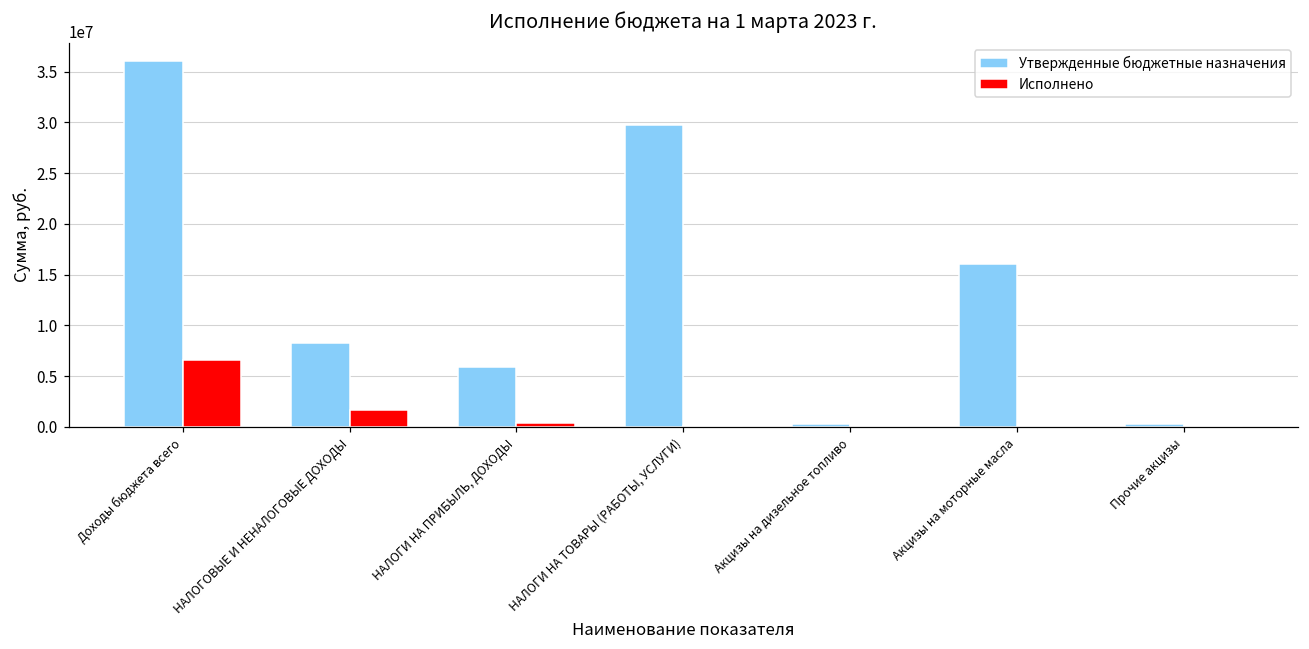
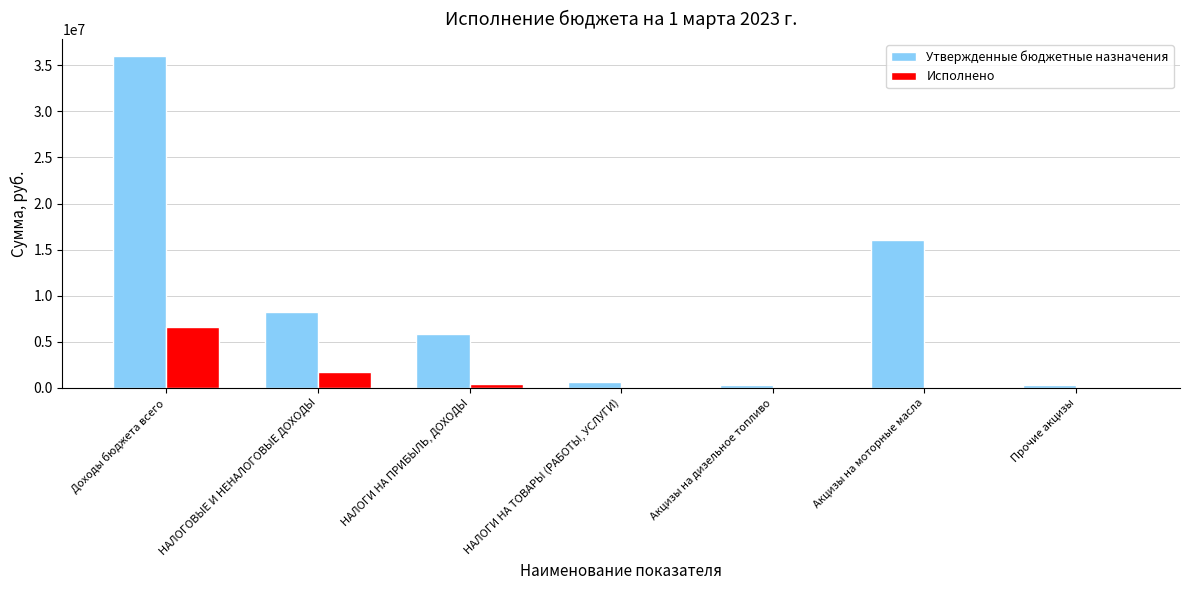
Утвержденные бюджетные назначения, НАЛОГИ НА ТОВАРЫ (РАБОТЫ, УСЛУГИ): 30000000 -> 1000000
